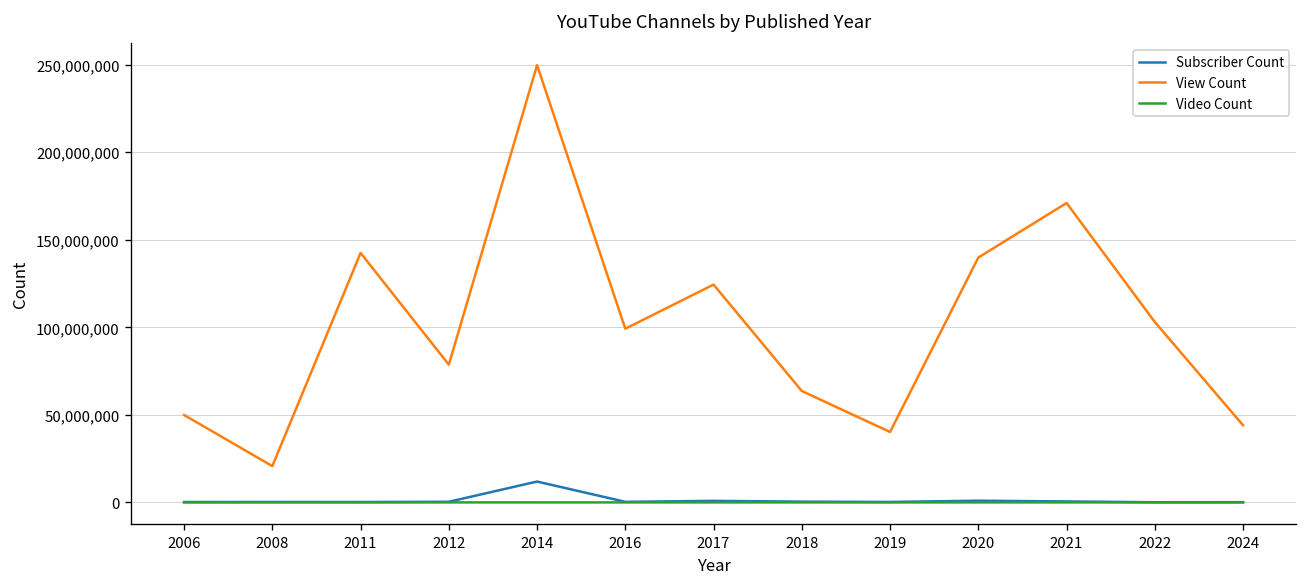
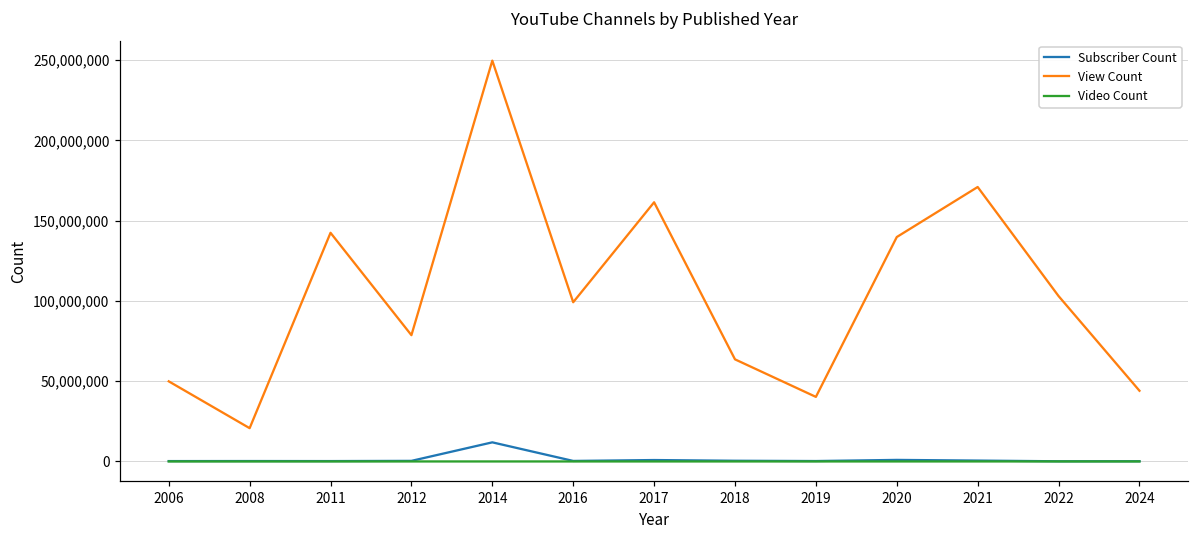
View Count, 2017: 124,000,000 -> 161,000,000
